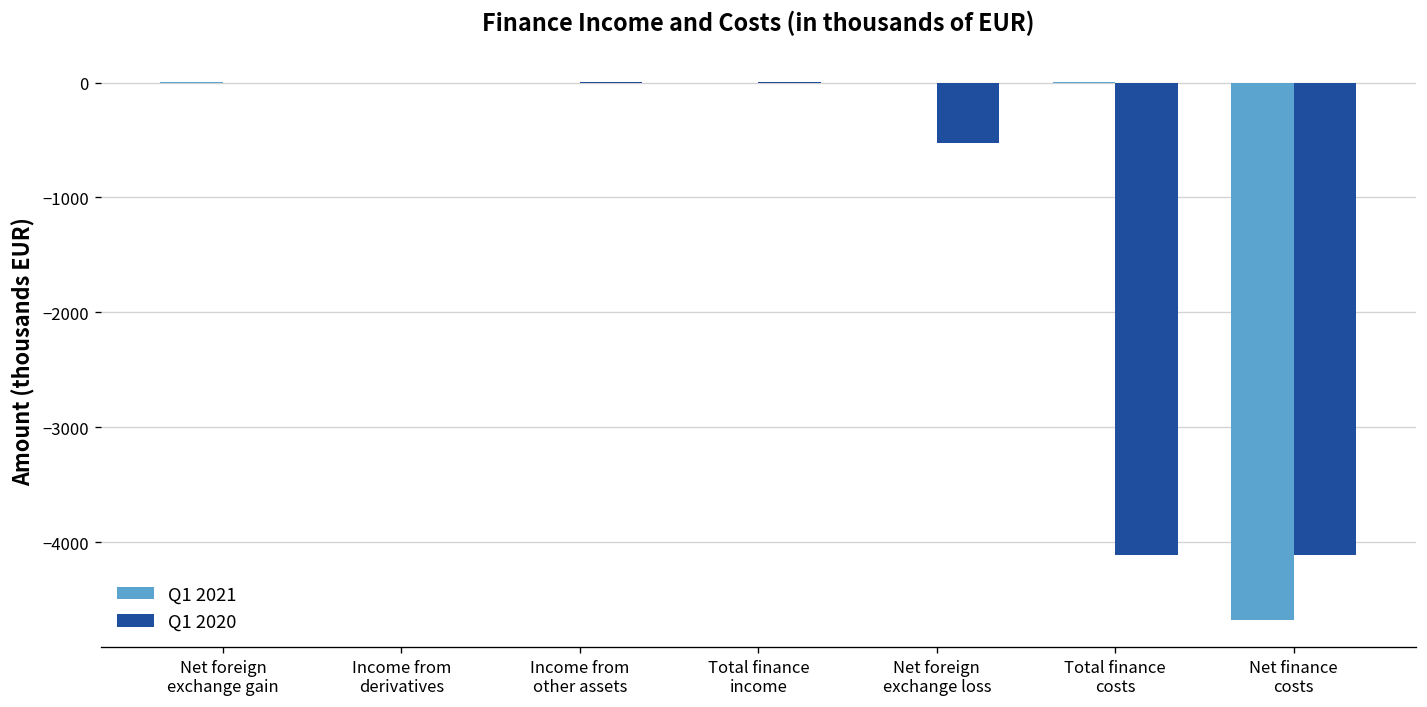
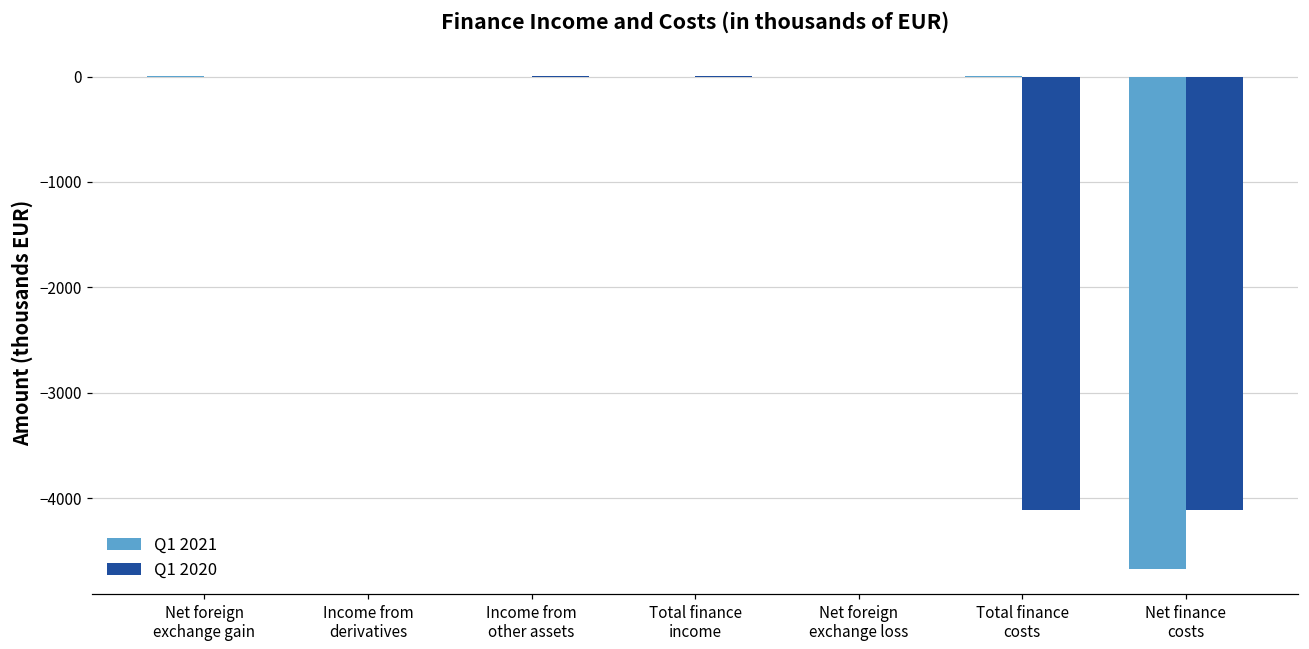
Q1 2020, Net foreign exchange loss: -500 -> 0
